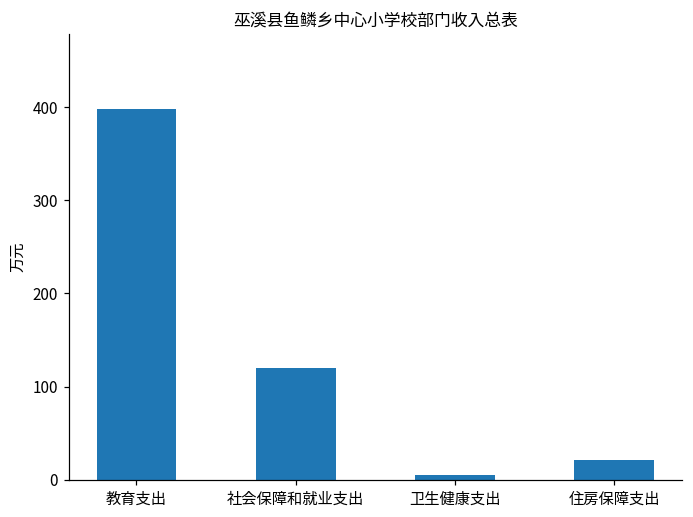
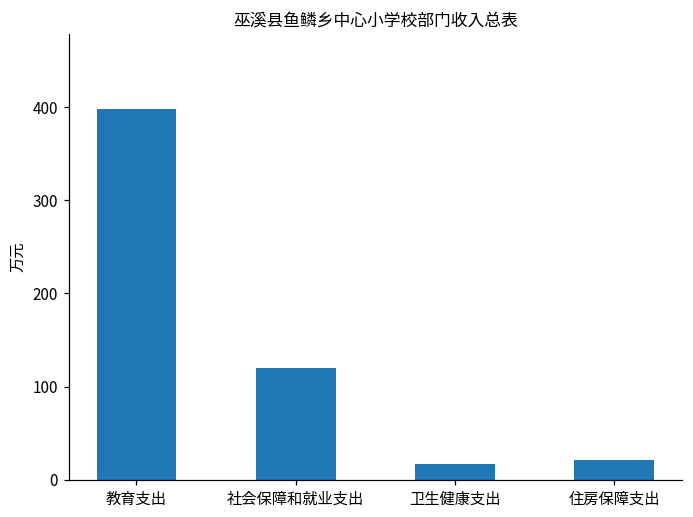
卫生健康支出: 0 -> 20
